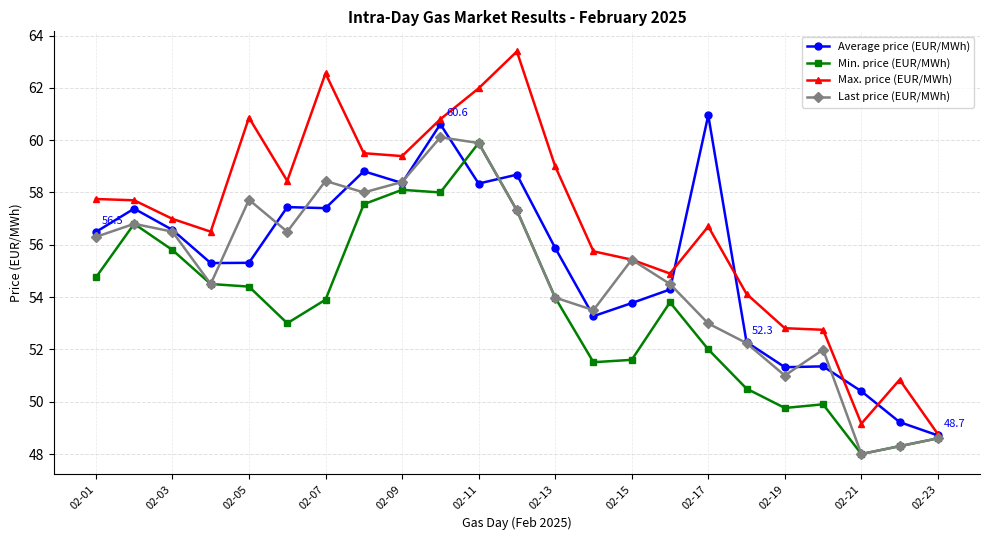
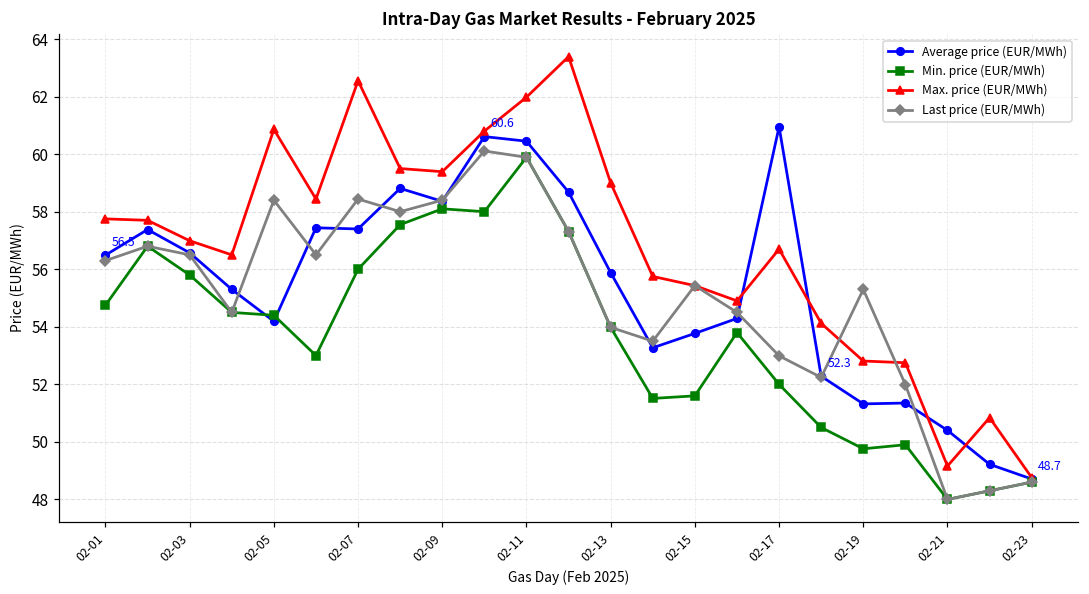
Average price (EUR/MWh), 02-05: 55.3 -> 54.2
Last price (EUR/MWh), 02-05: 57.7 -> 58.4
Min. price (EUR/MWh), 02-07: 53.9 -> 56.0
Average price (EUR/MWh), 02-11: 58.3 -> 60.5
Last price (EUR/MWh), 02-19: 51.0 -> 55.3
